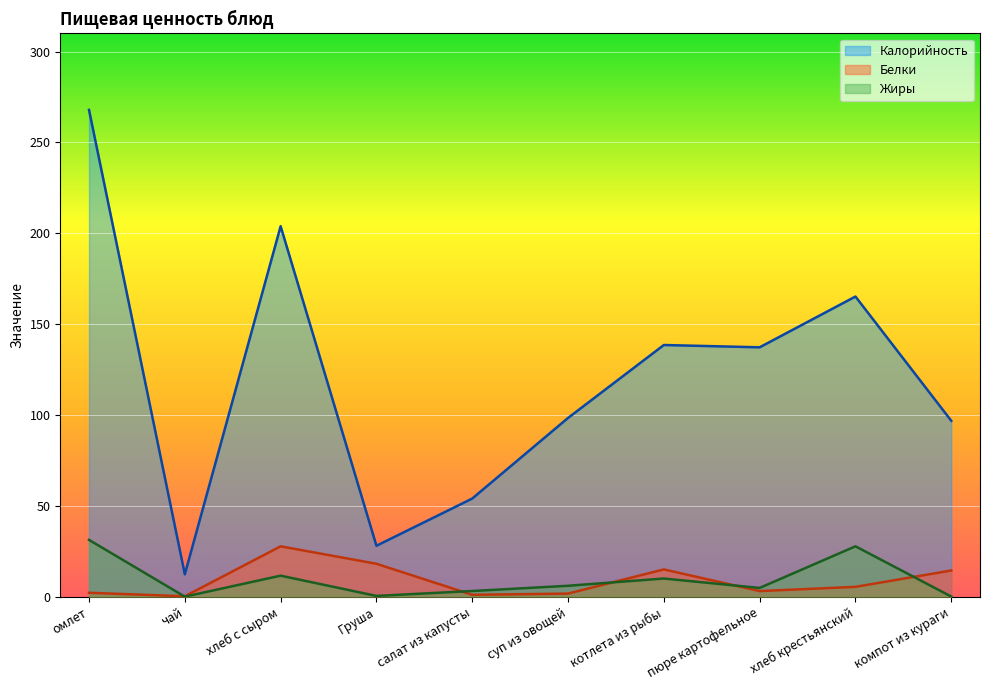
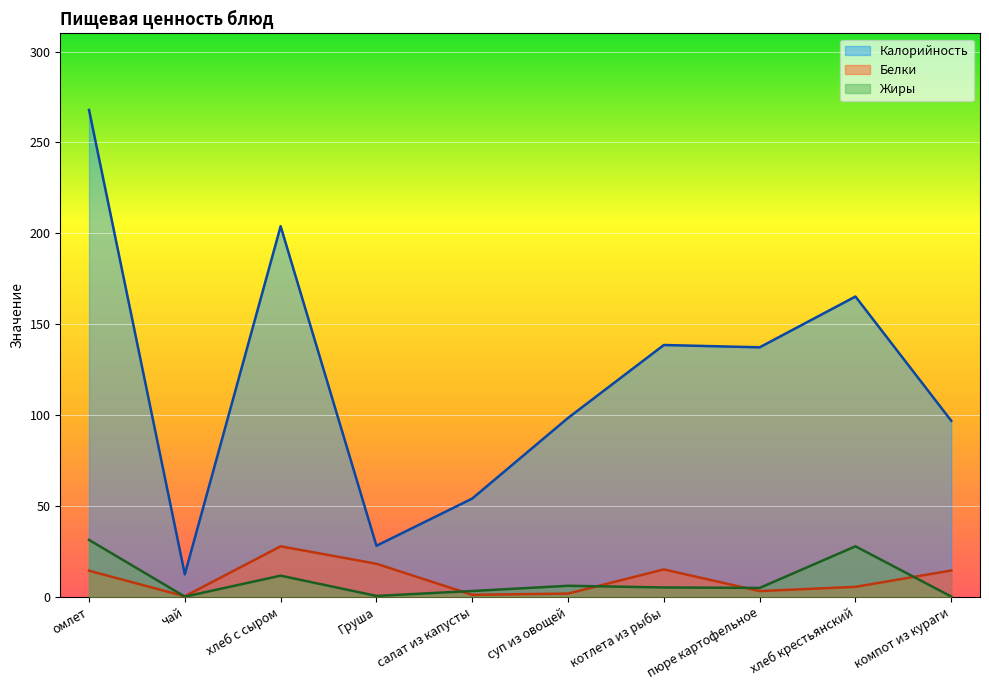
Белки, омлет: 2 -> 14
Жиры, котлета из рыбы: 10 -> 5
